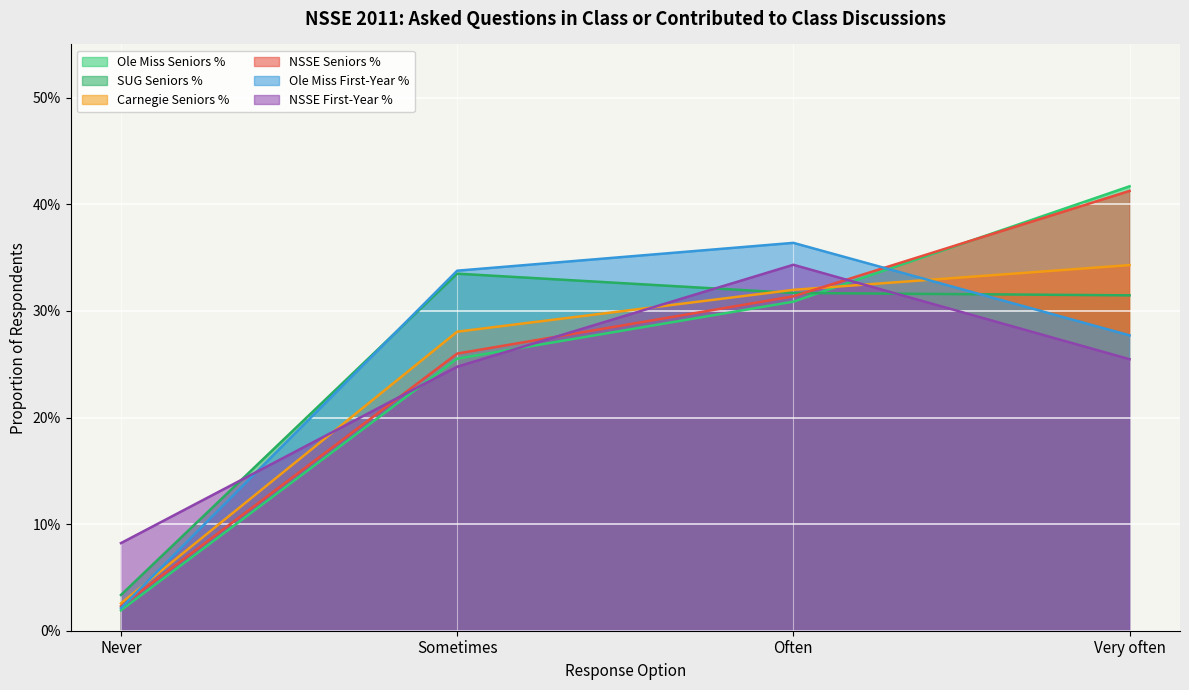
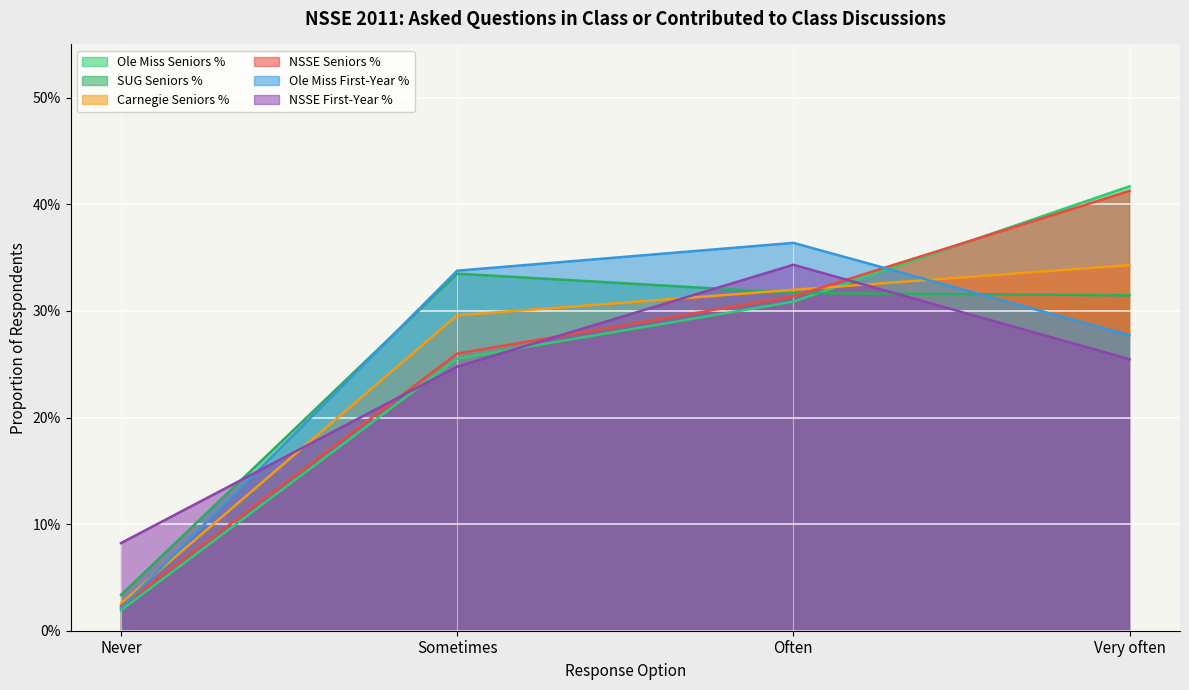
Carnegie Seniors %, Sometimes: 28.1% -> 29.6%
